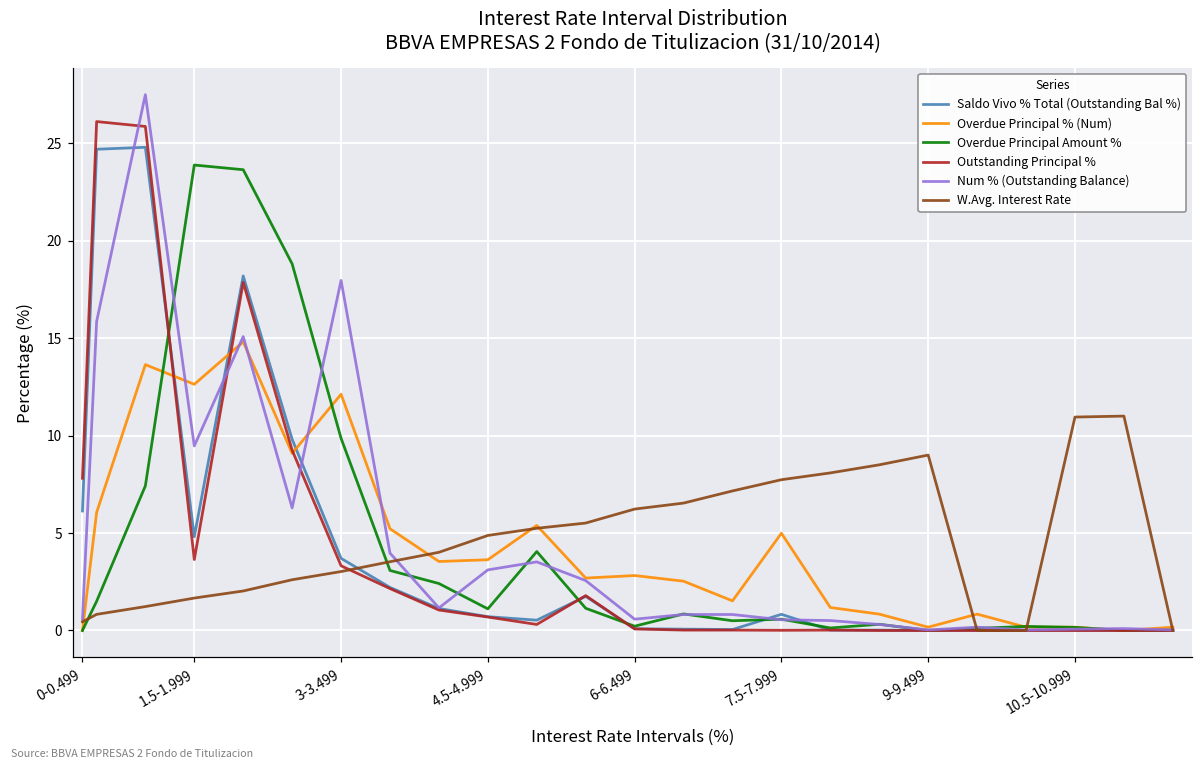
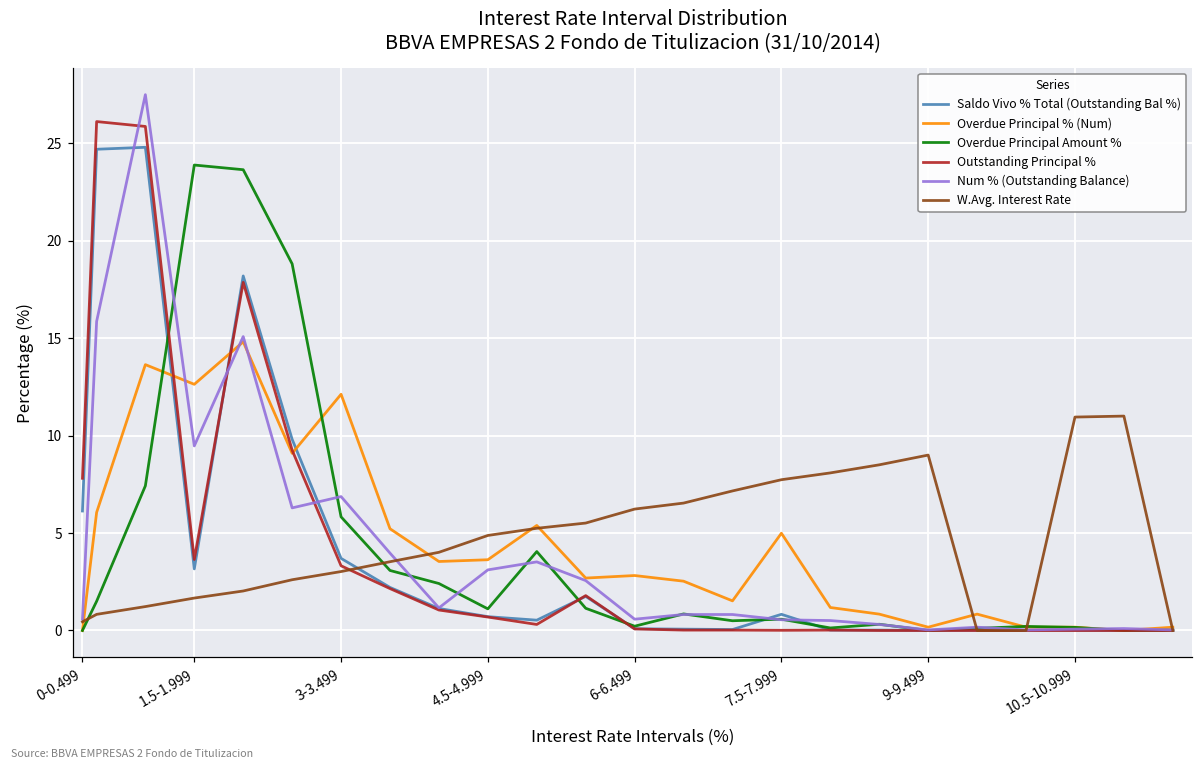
Saldo Vivo % Total (Outstanding Bal %), 1.5-1.999: 4.8 -> 3.2
Overdue Principal Amount %, 3-3.499: 9.9 -> 5.8
Num % (Outstanding Balance), 3-3.499: 18.0 -> 6.9
